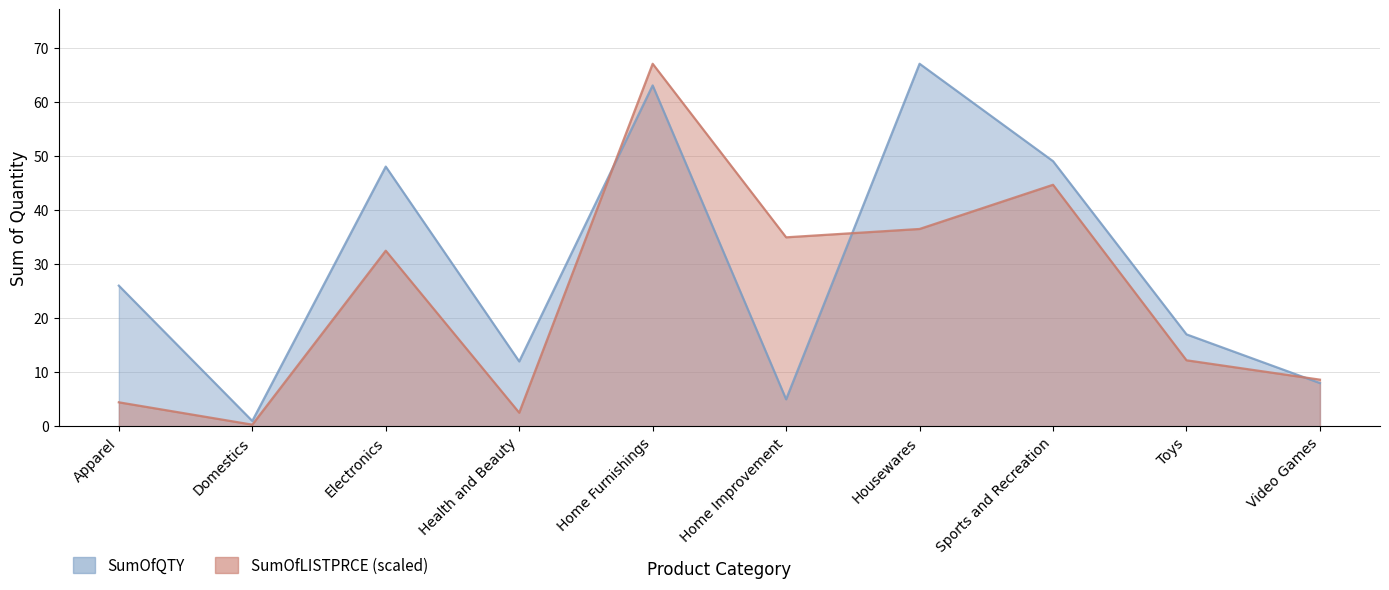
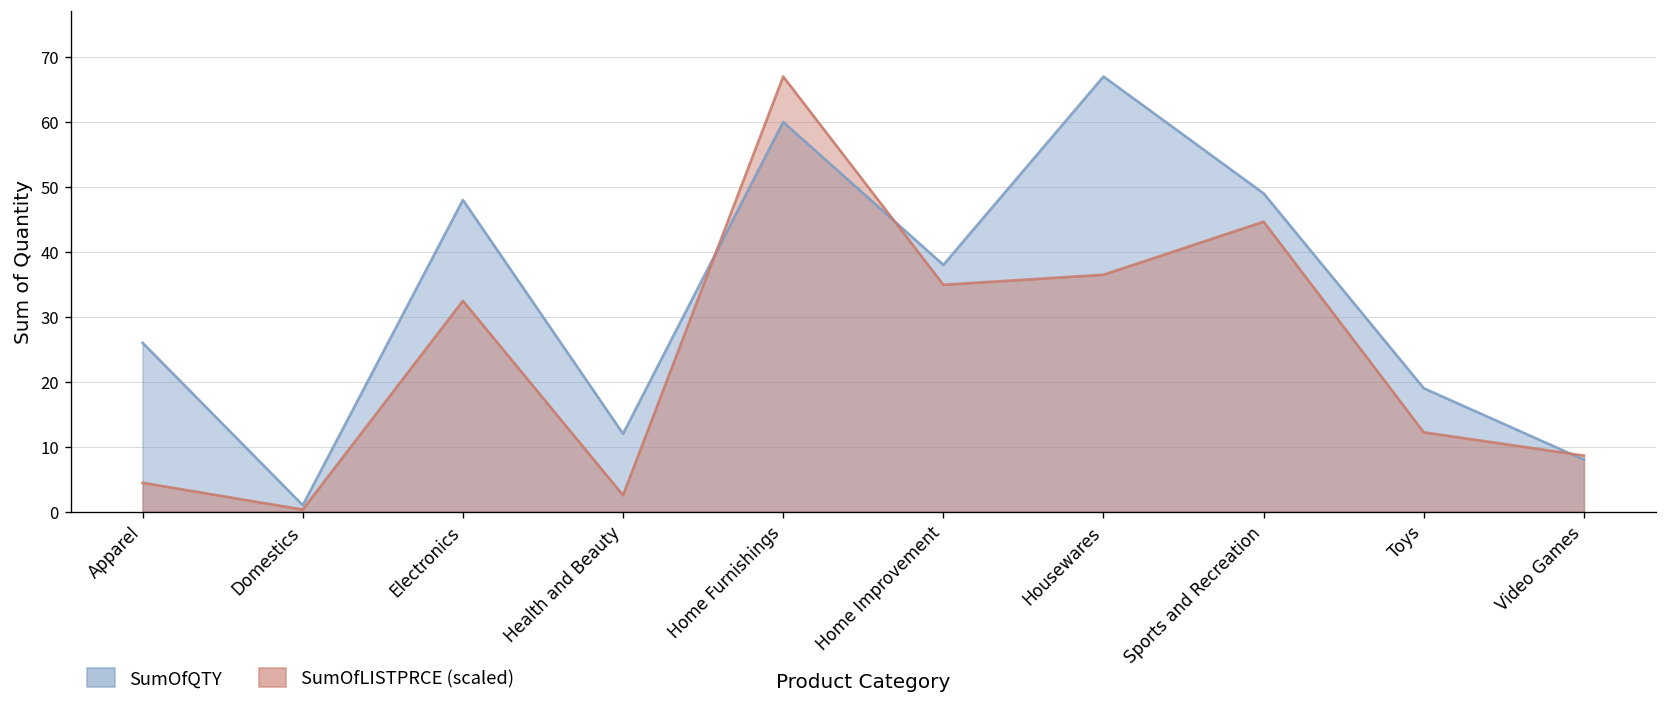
SumOfQTY, Home Furnishings: 63 -> 60
SumOfQTY, Home Improvement: 5 -> 38
SumOfQTY, Toys: 17 -> 19
